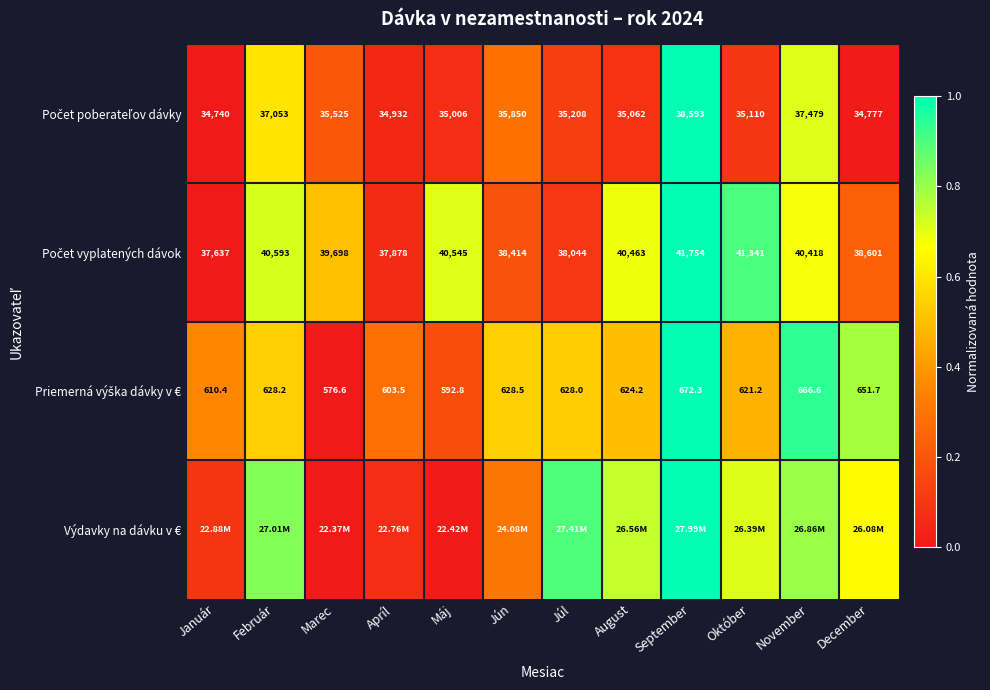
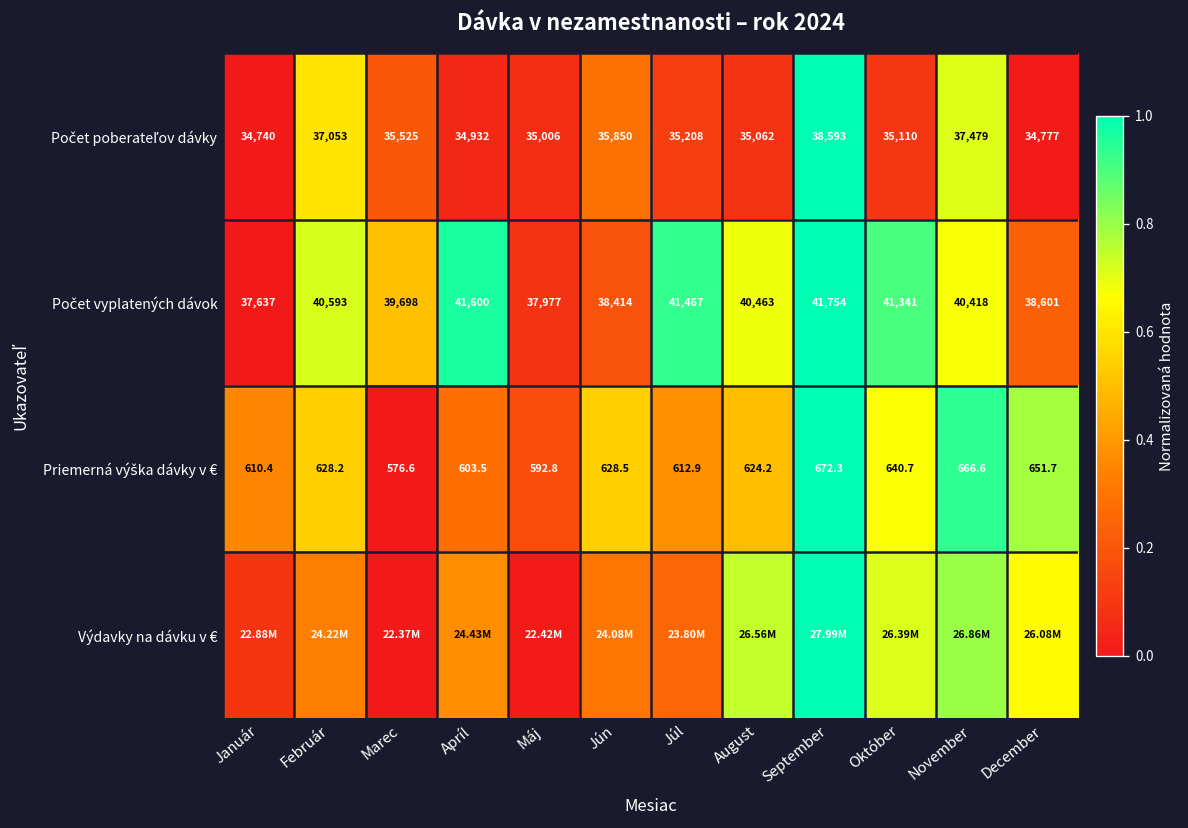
Počet vyplatených dávok, Apríl: 37,878 -> 41,600
Počet vyplatených dávok, Máj: 40,545 -> 37,977
Počet vyplatených dávok, Júl: 38,044 -> 41,467
Priemerná výška dávky v €, Júl: 628.0 -> 612.9
Priemerná výška dávky v €, Október: 621.2 -> 640.7
Výdavky na dávku v €, Február: 27.01M -> 24.22M
Výdavky na dávku v €, Apríl: 22.76M -> 24.43M
Výdavky na dávku v €, Júl: 27.41M -> 23.80M
